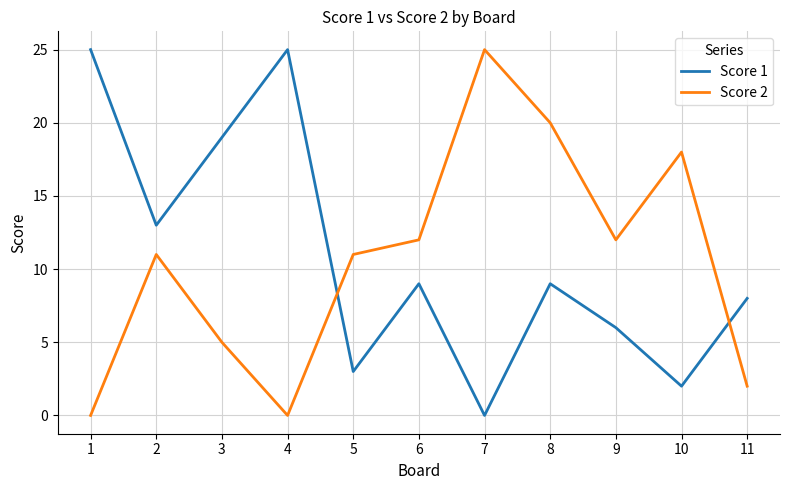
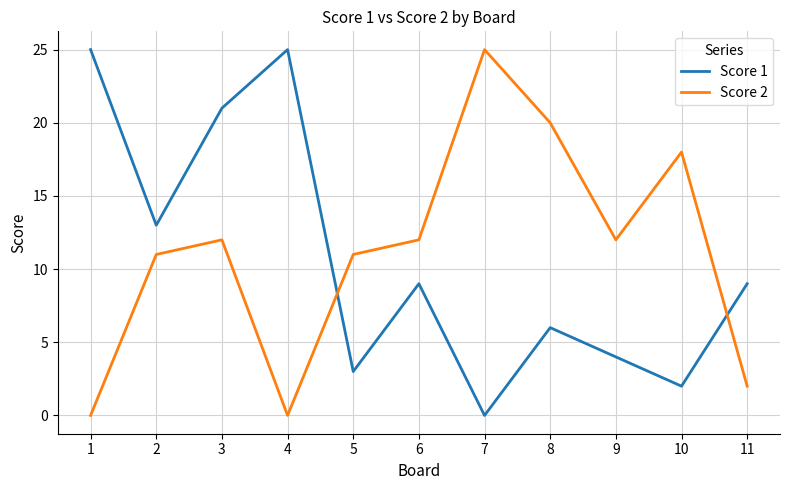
Score 1, 3: 19 -> 21
Score 2, 3: 5 -> 12
Score 1, 8: 9 -> 6
Score 1, 9: 6 -> 4
Score 1, 11: 8 -> 9
